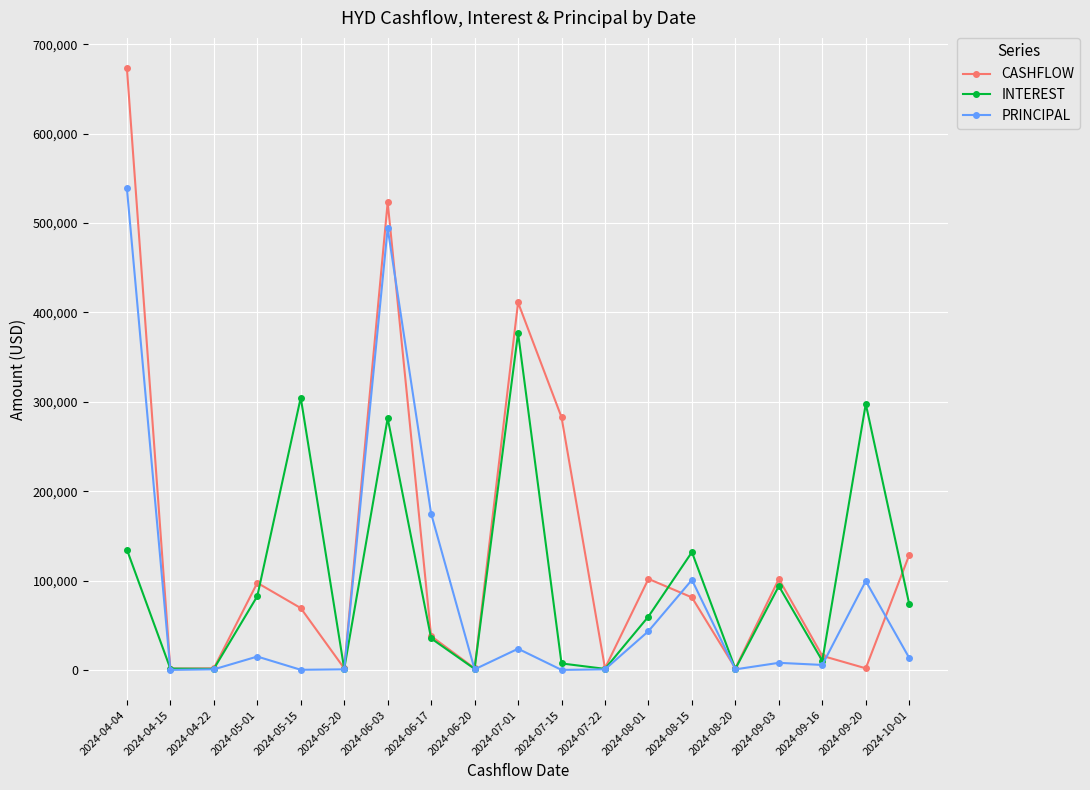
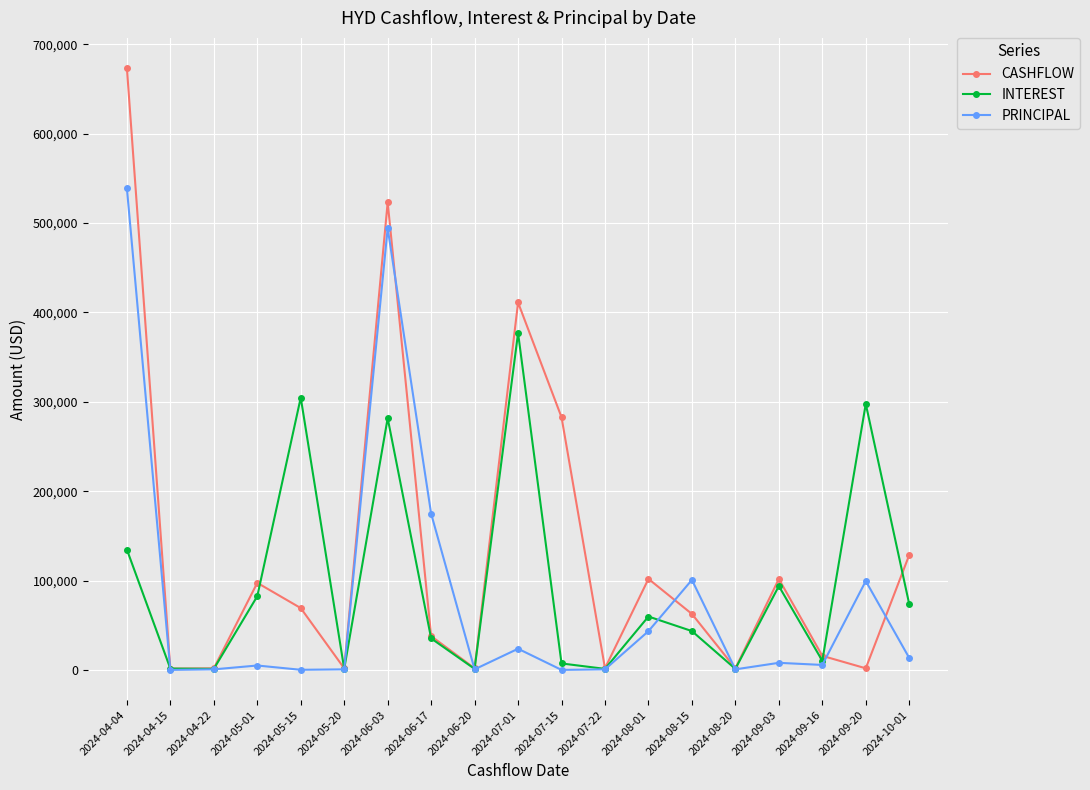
PRINCIPAL, 2024-05-01: 10,000 -> 0
CASHFLOW, 2024-08-15: 80,000 -> 60,000
INTEREST, 2024-08-15: 130,000 -> 40,000
